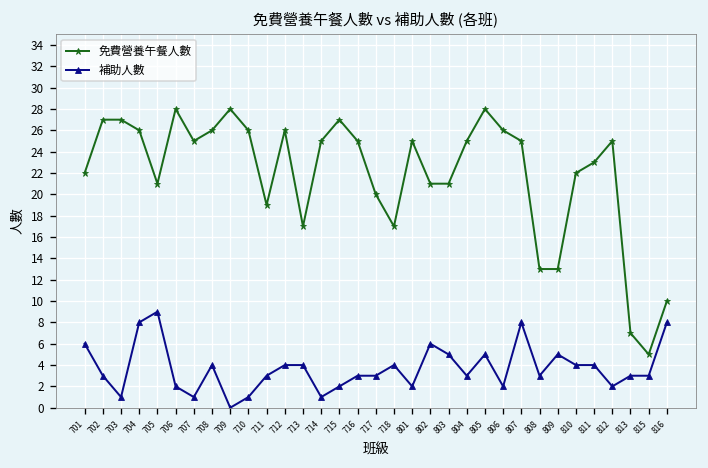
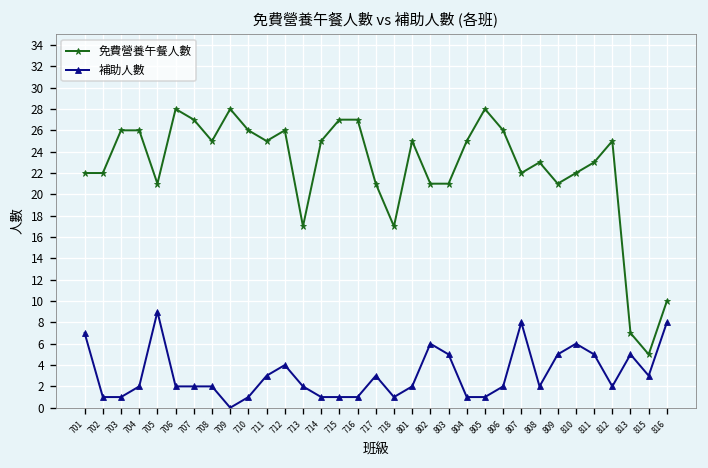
補助人數, 701: 6 -> 7
免費營養午餐人數, 702: 27 -> 22
補助人數, 702: 3 -> 1
免費營養午餐人數, 703: 27 -> 26
補助人數, 704: 8 -> 2
免費營養午餐人數, 707: 25 -> 27
補助人數, 707: 1 -> 2
免費營養午餐人數, 708: 26 -> 25
補助人數, 708: 4 -> 2
免費營養午餐人數, 711: 19 -> 25
補助人數, 713: 4 -> 2
補助人數, 715: 2 -> 1
免費營養午餐人數, 716: 25 -> 27
補助人數, 716: 3 -> 1
免費營養午餐人數, 717: 20 -> 21
補助人數, 718: 4 -> 1
補助人數, 804: 3 -> 1
補助人數, 805: 5 -> 1
免費營養午餐人數, 807: 25 -> 22
免費營養午餐人數, 808: 13 -> 23
補助人數, 808: 3 -> 2
免費營養午餐人數, 809: 13 -> 21
補助人數, 810: 4 -> 6
補助人數, 811: 4 -> 5
補助人數, 813: 3 -> 5
